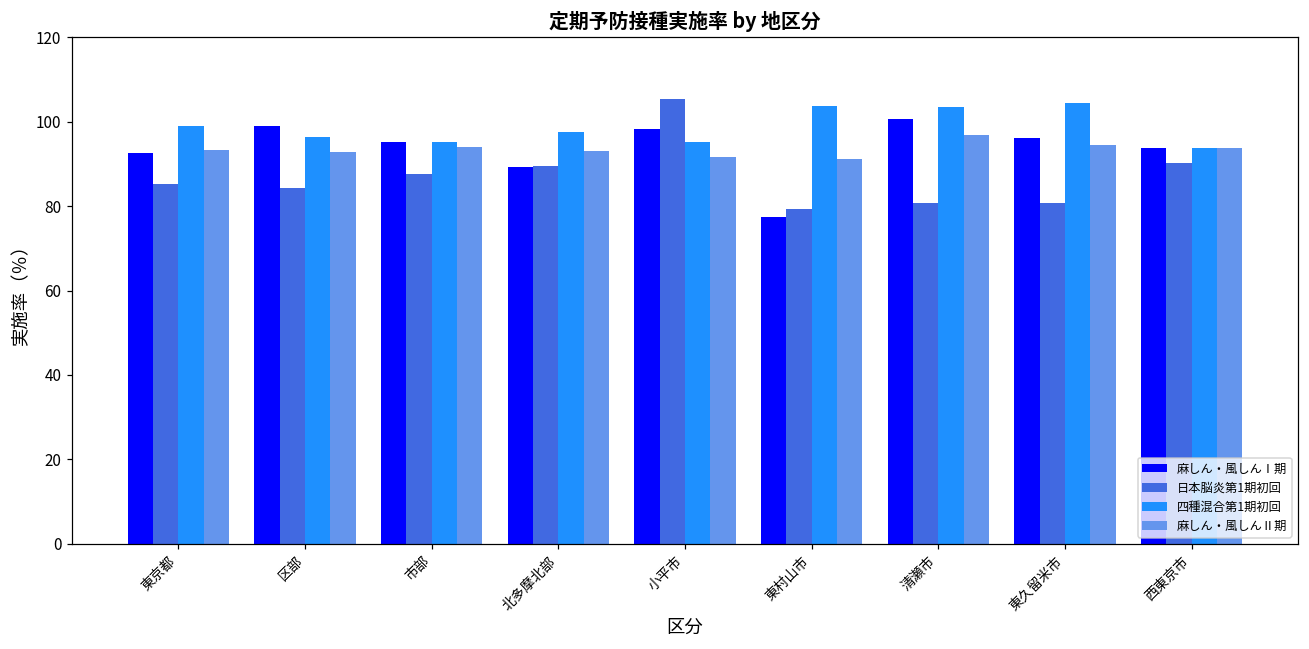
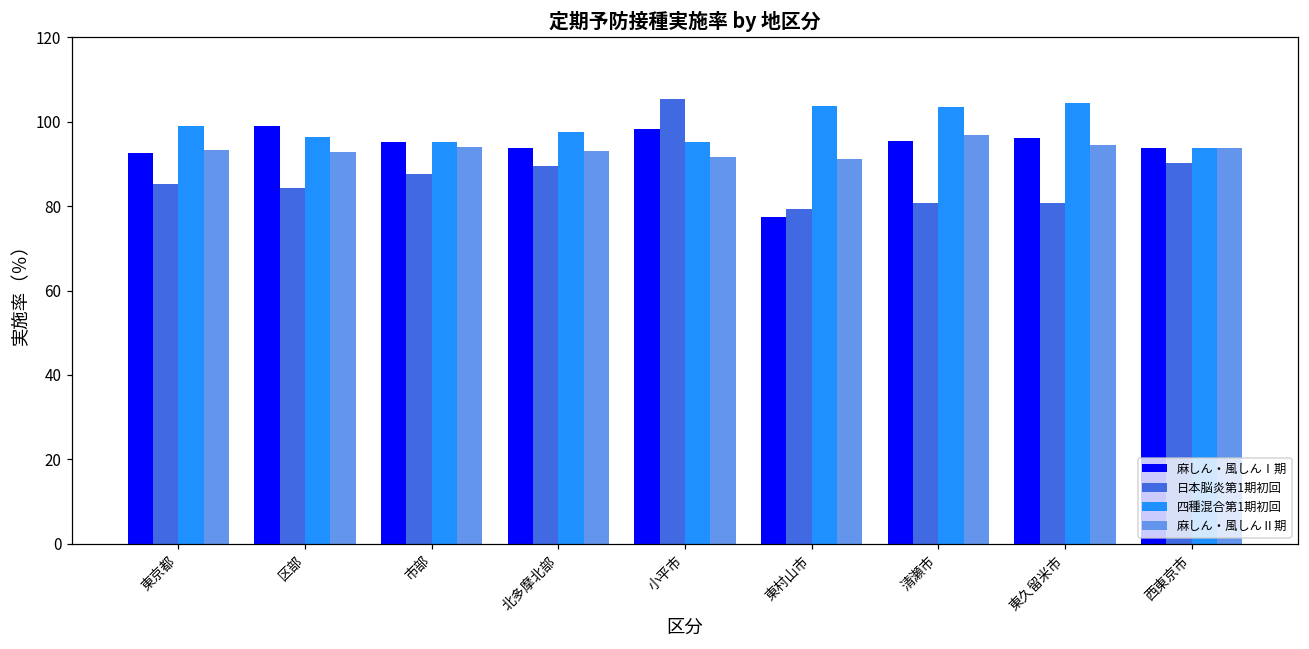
麻しん・風しんⅠ期, 北多摩北部: 89 -> 94
麻しん・風しんⅠ期, 清瀬市: 101 -> 95
